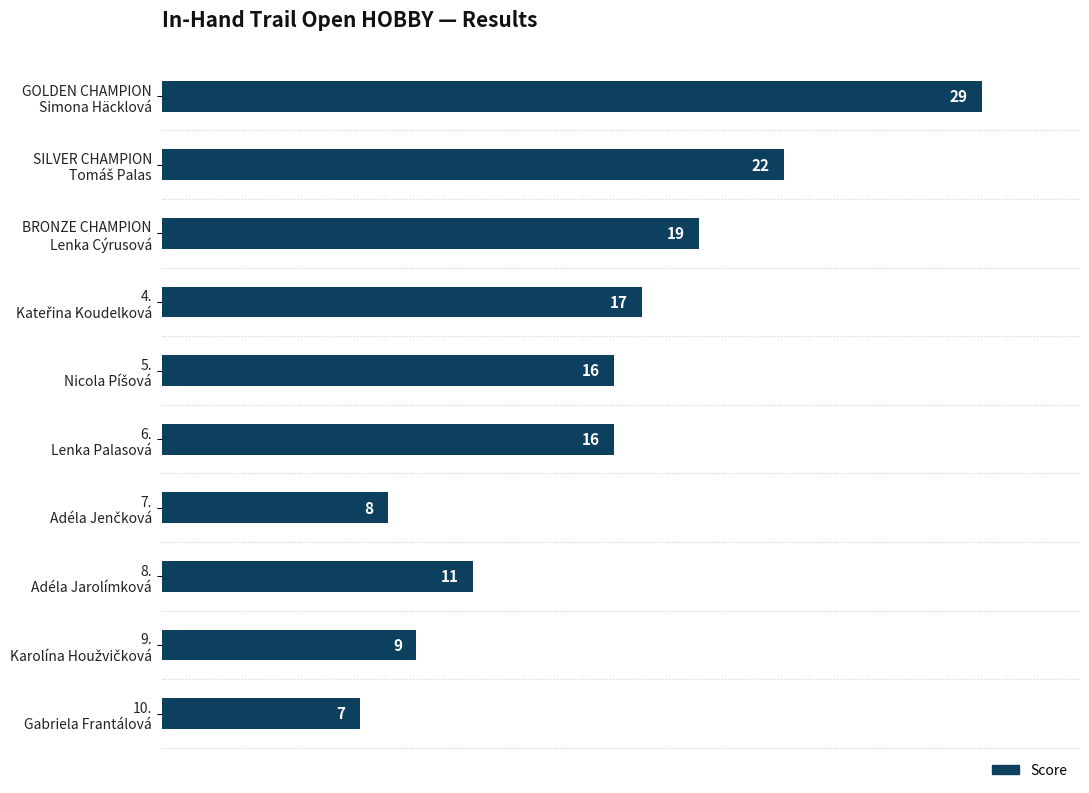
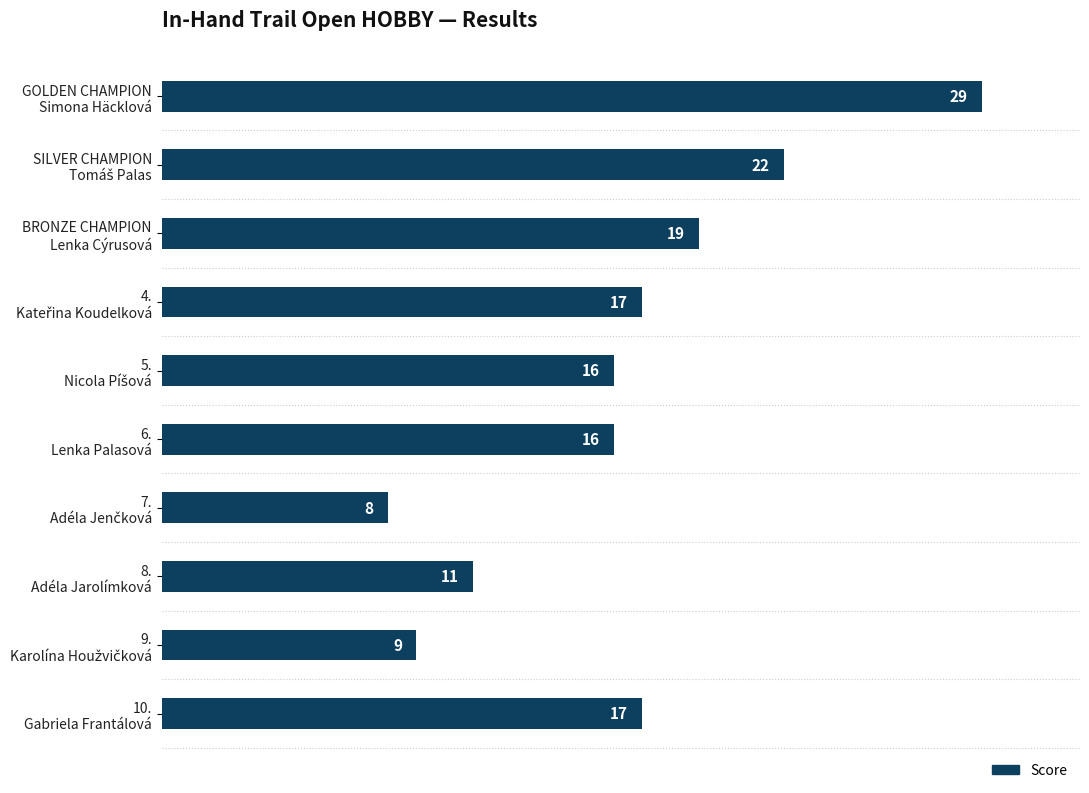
10. Gabriela Frantálová: 7 -> 17
